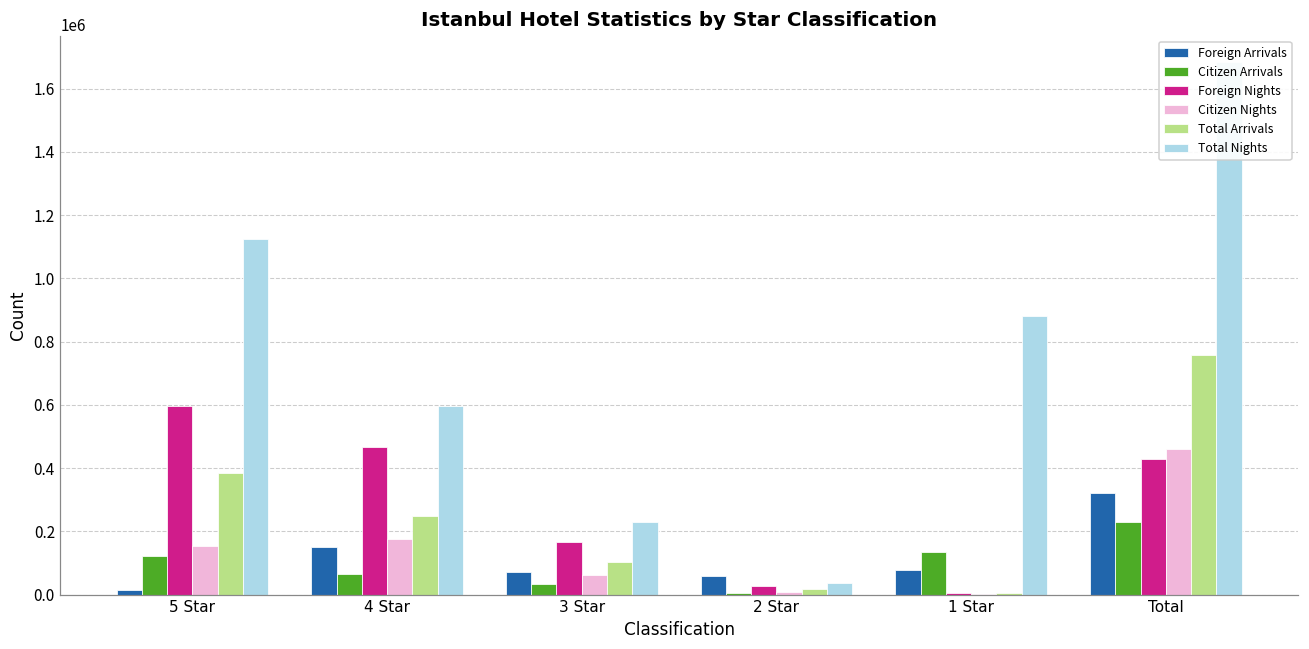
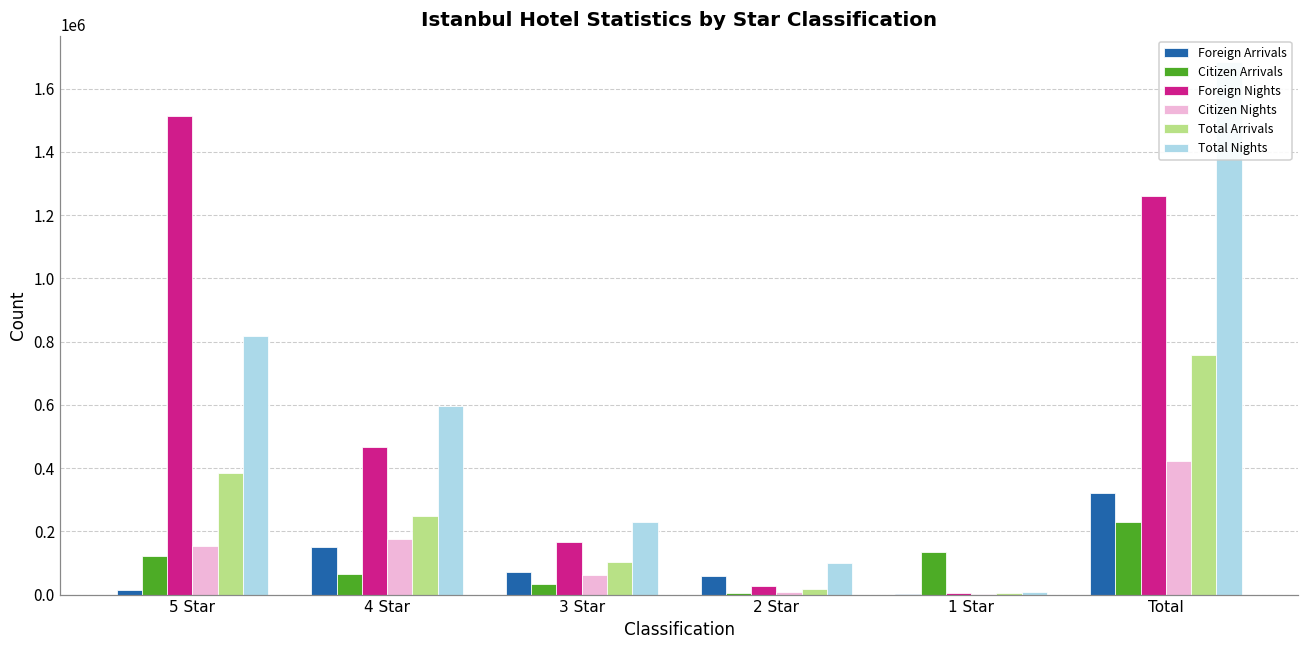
Foreign Nights, 5 Star: 600000 -> 1510000
Total Nights, 5 Star: 1120000 -> 820000
Total Nights, 2 Star: 40000 -> 100000
Foreign Arrivals, 1 Star: 80000 -> 0
Total Nights, 1 Star: 880000 -> 10000
Foreign Nights, Total: 430000 -> 1260000
Citizen Nights, Total: 460000 -> 420000
